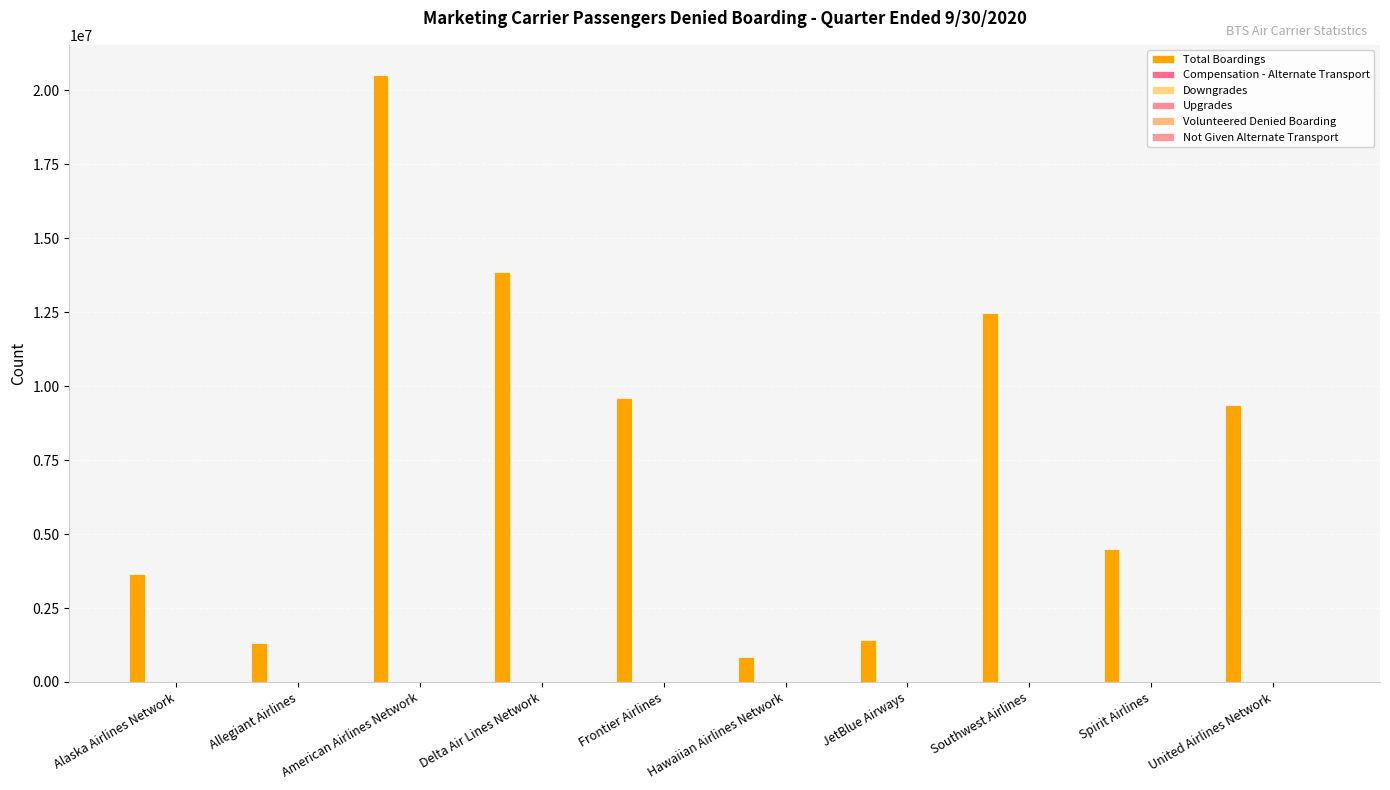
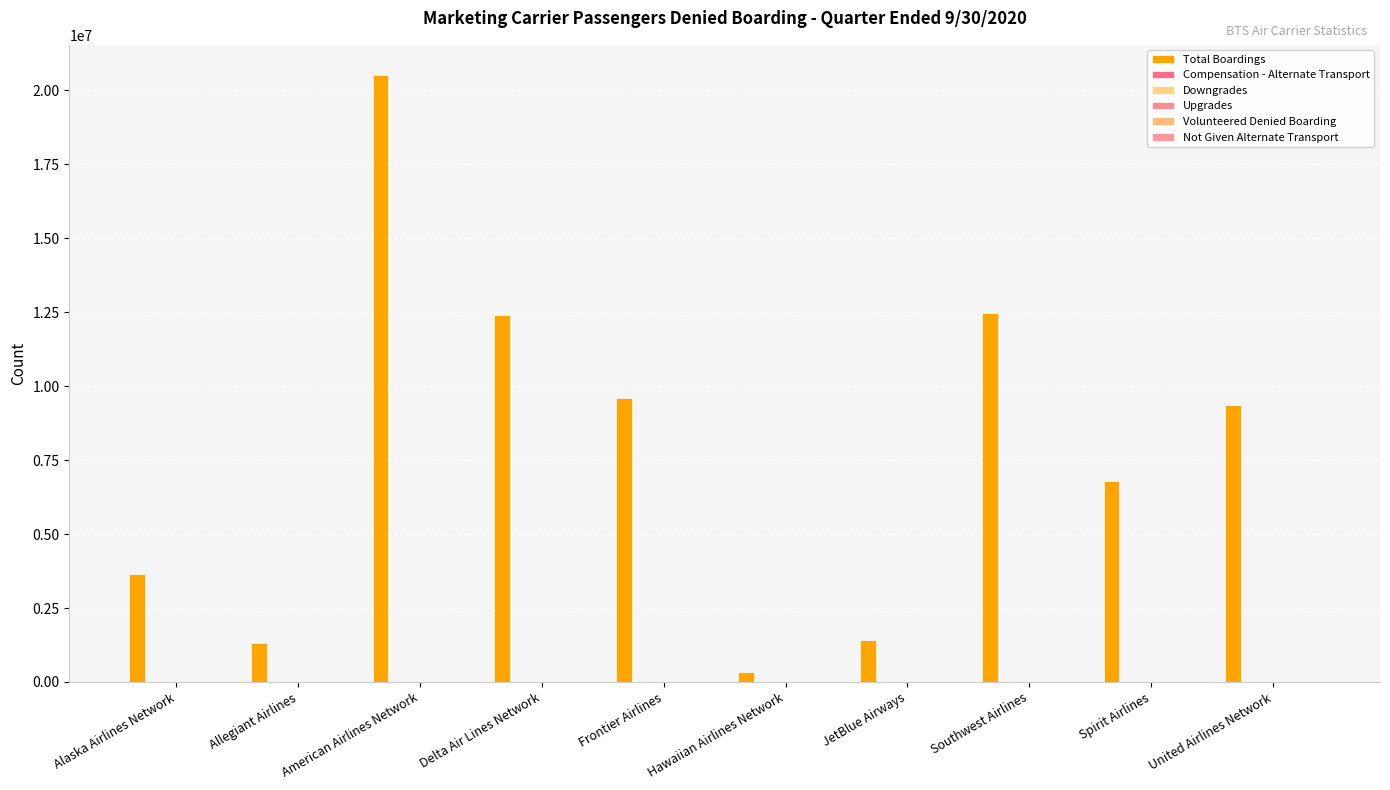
Total Boardings, Delta Air Lines Network: 13900000 -> 12400000
Total Boardings, Hawaiian Airlines Network: 800000 -> 300000
Total Boardings, Spirit Airlines: 4500000 -> 6800000
